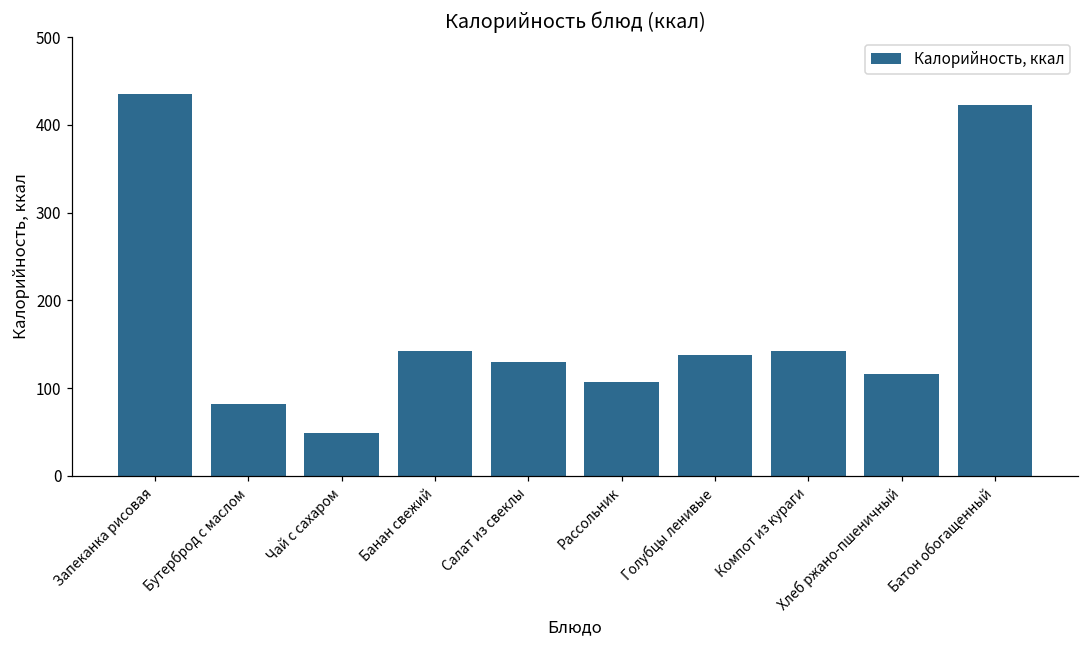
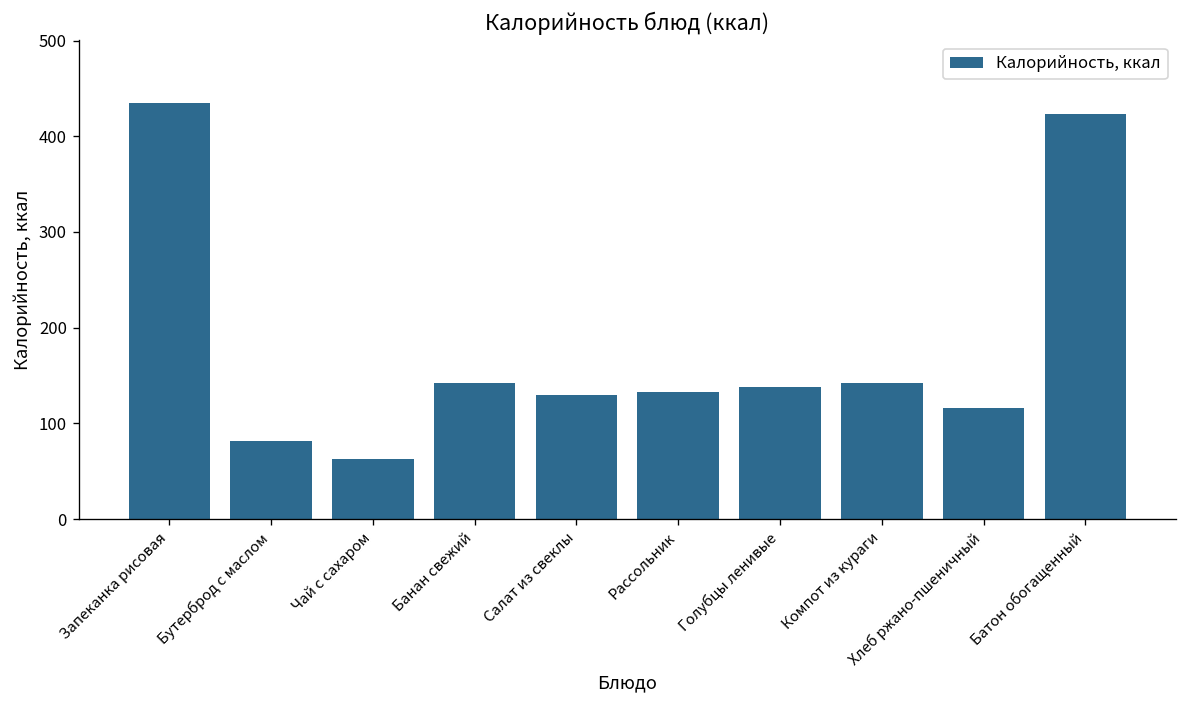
Чай с сахаром: 50 -> 60
Рассольник: 110 -> 130
